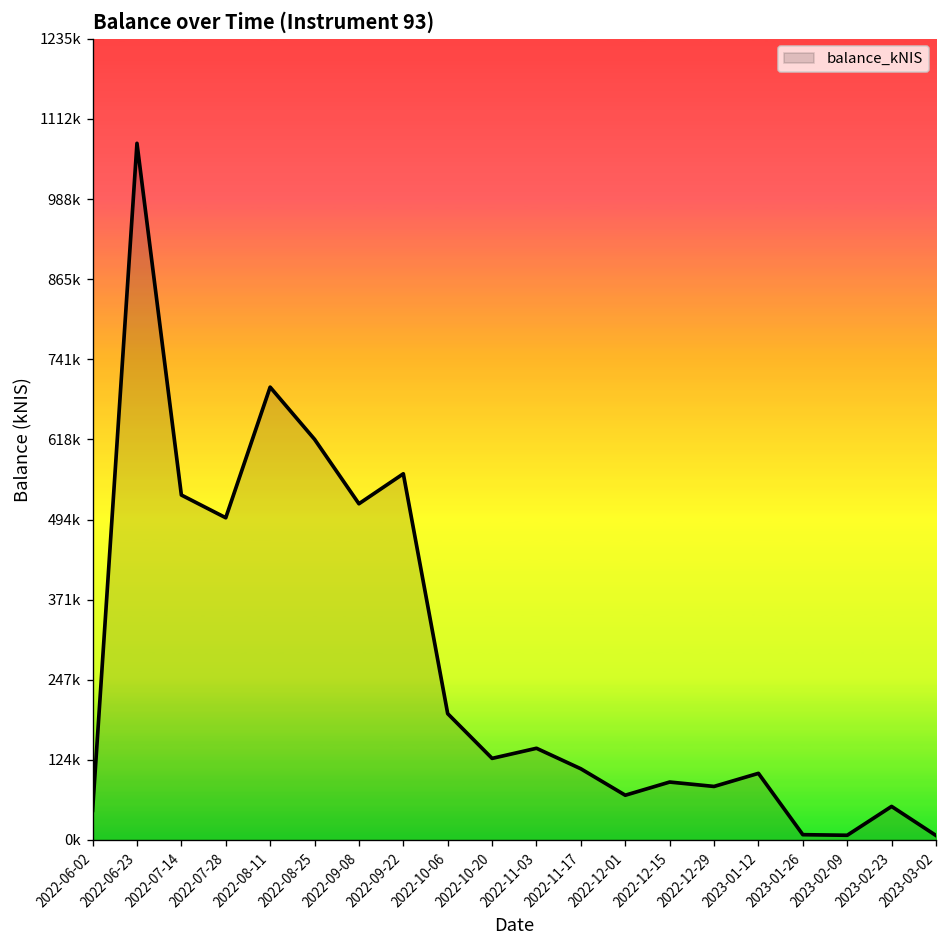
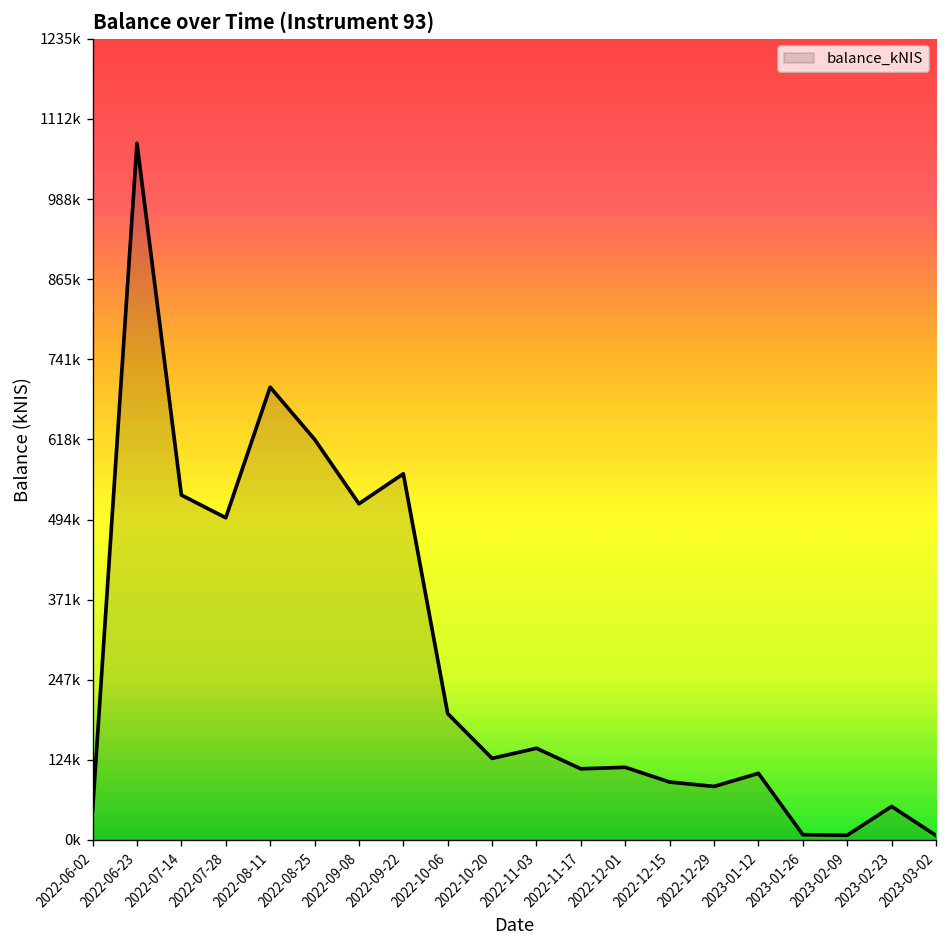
2022-12-01: 70000 -> 110000
